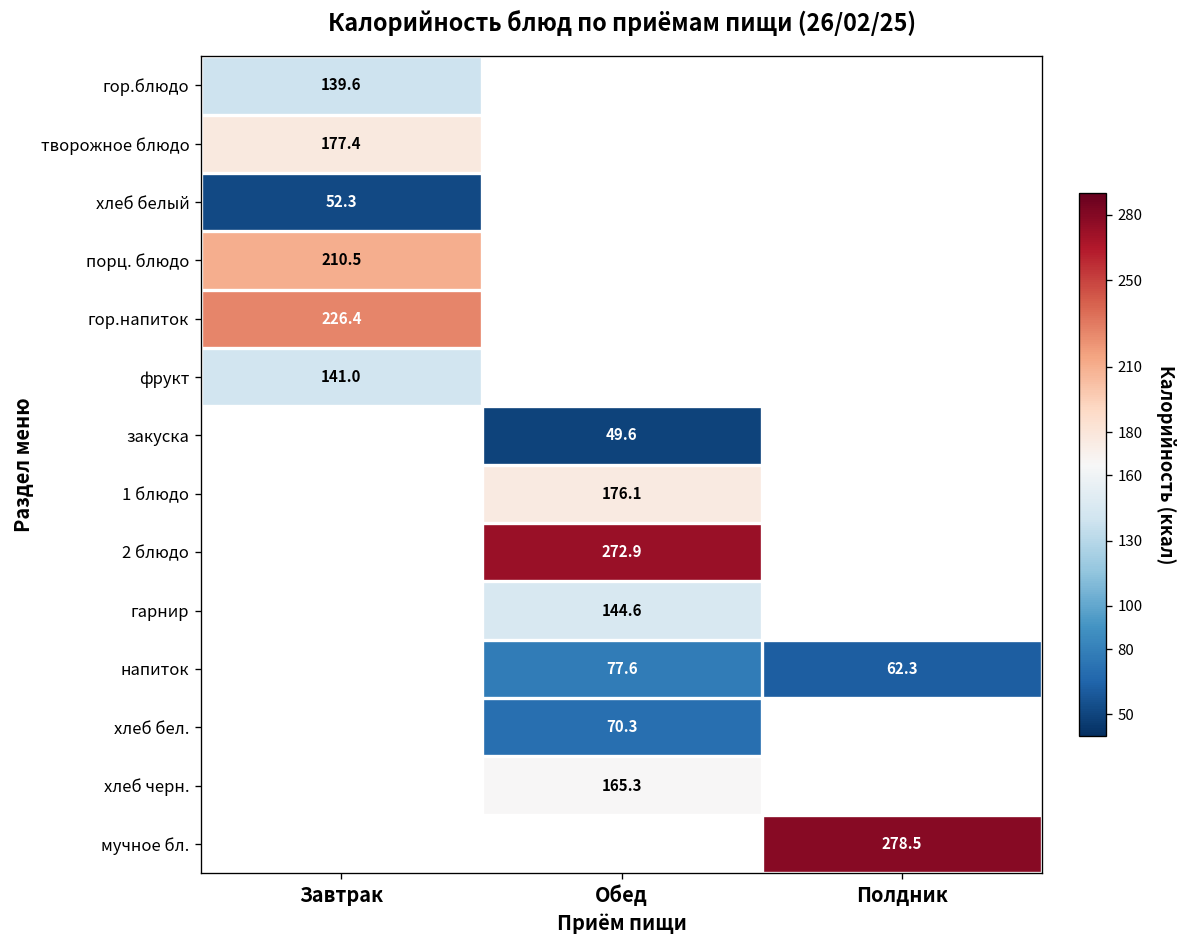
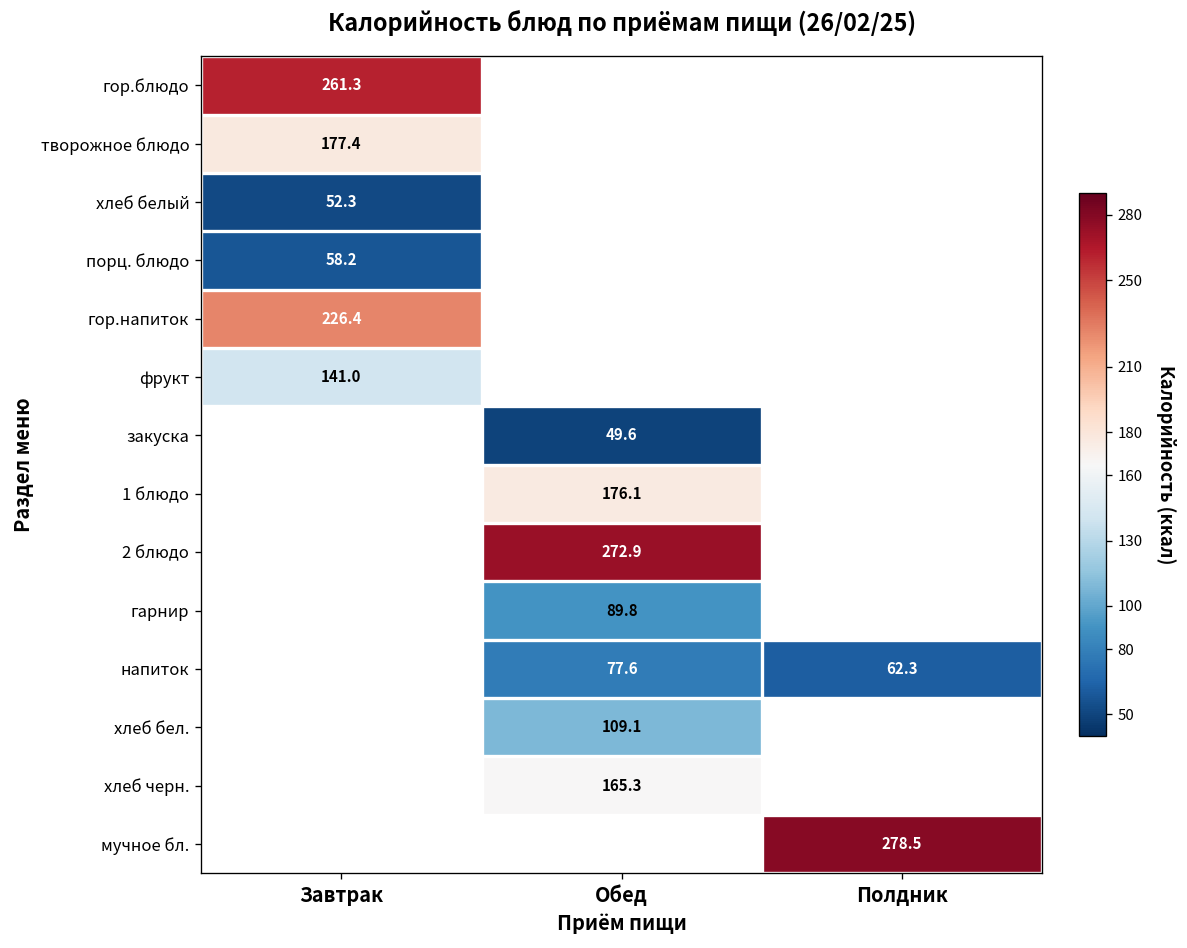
гор.блюдо, Завтрак: 139.6 -> 261.3
порц. блюдо, Завтрак: 210.5 -> 58.2
гарнир, Обед: 144.6 -> 89.8
хлеб бел., Обед: 70.3 -> 109.1
